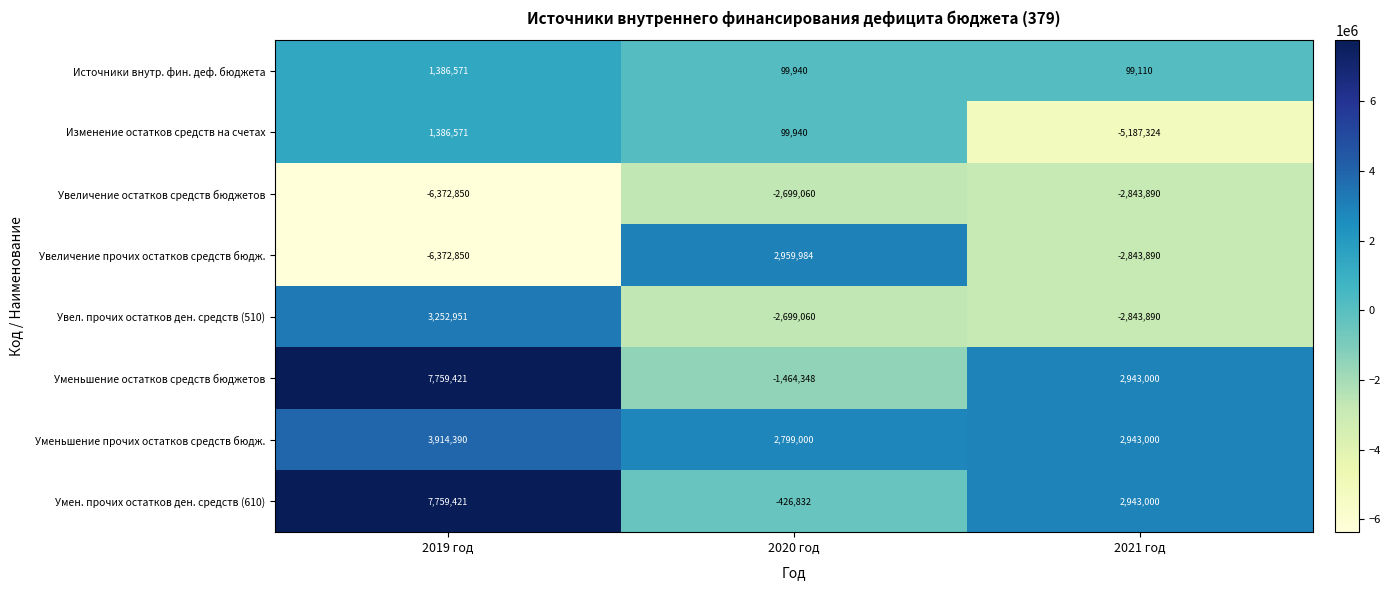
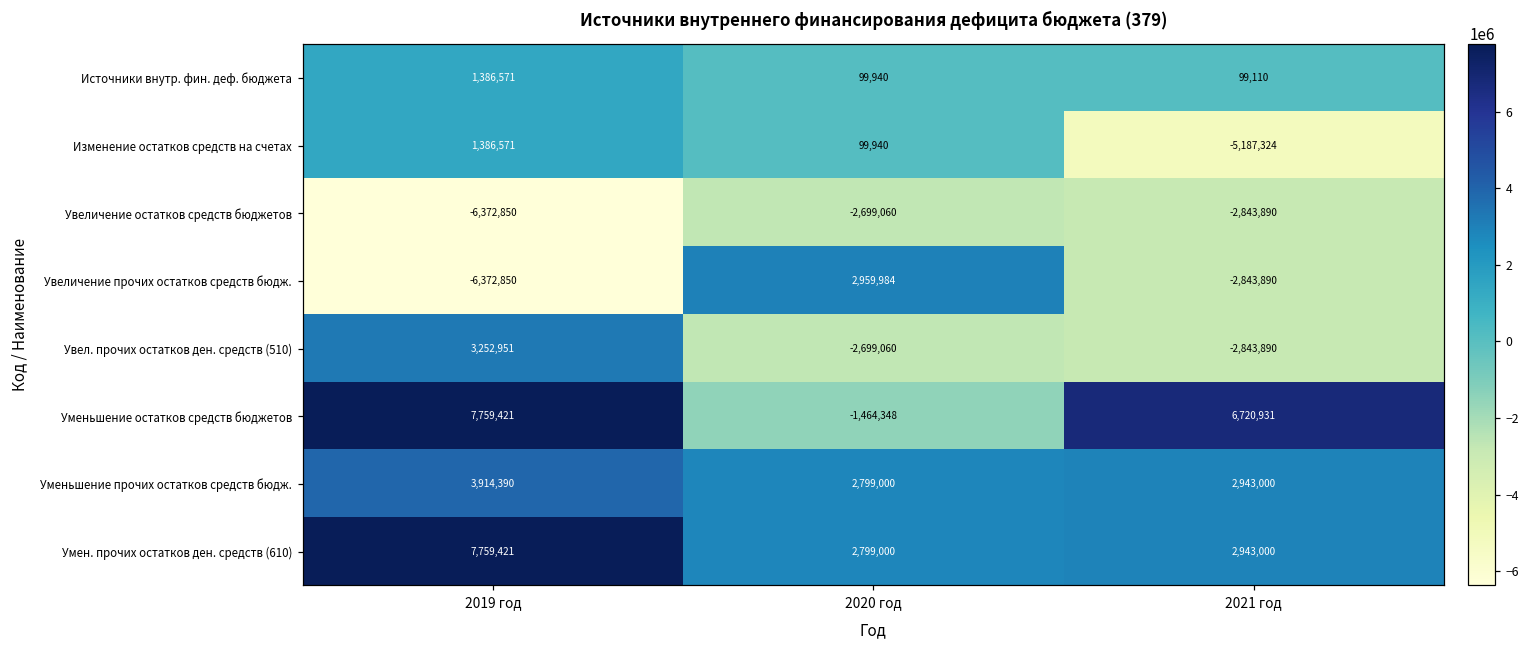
Уменьшение остатков средств бюджетов, 2021 год: 2,943,000 -> 6,720,931
Умен. прочих остатков ден. средств (610), 2020 год: -426,832 -> 2,799,000
